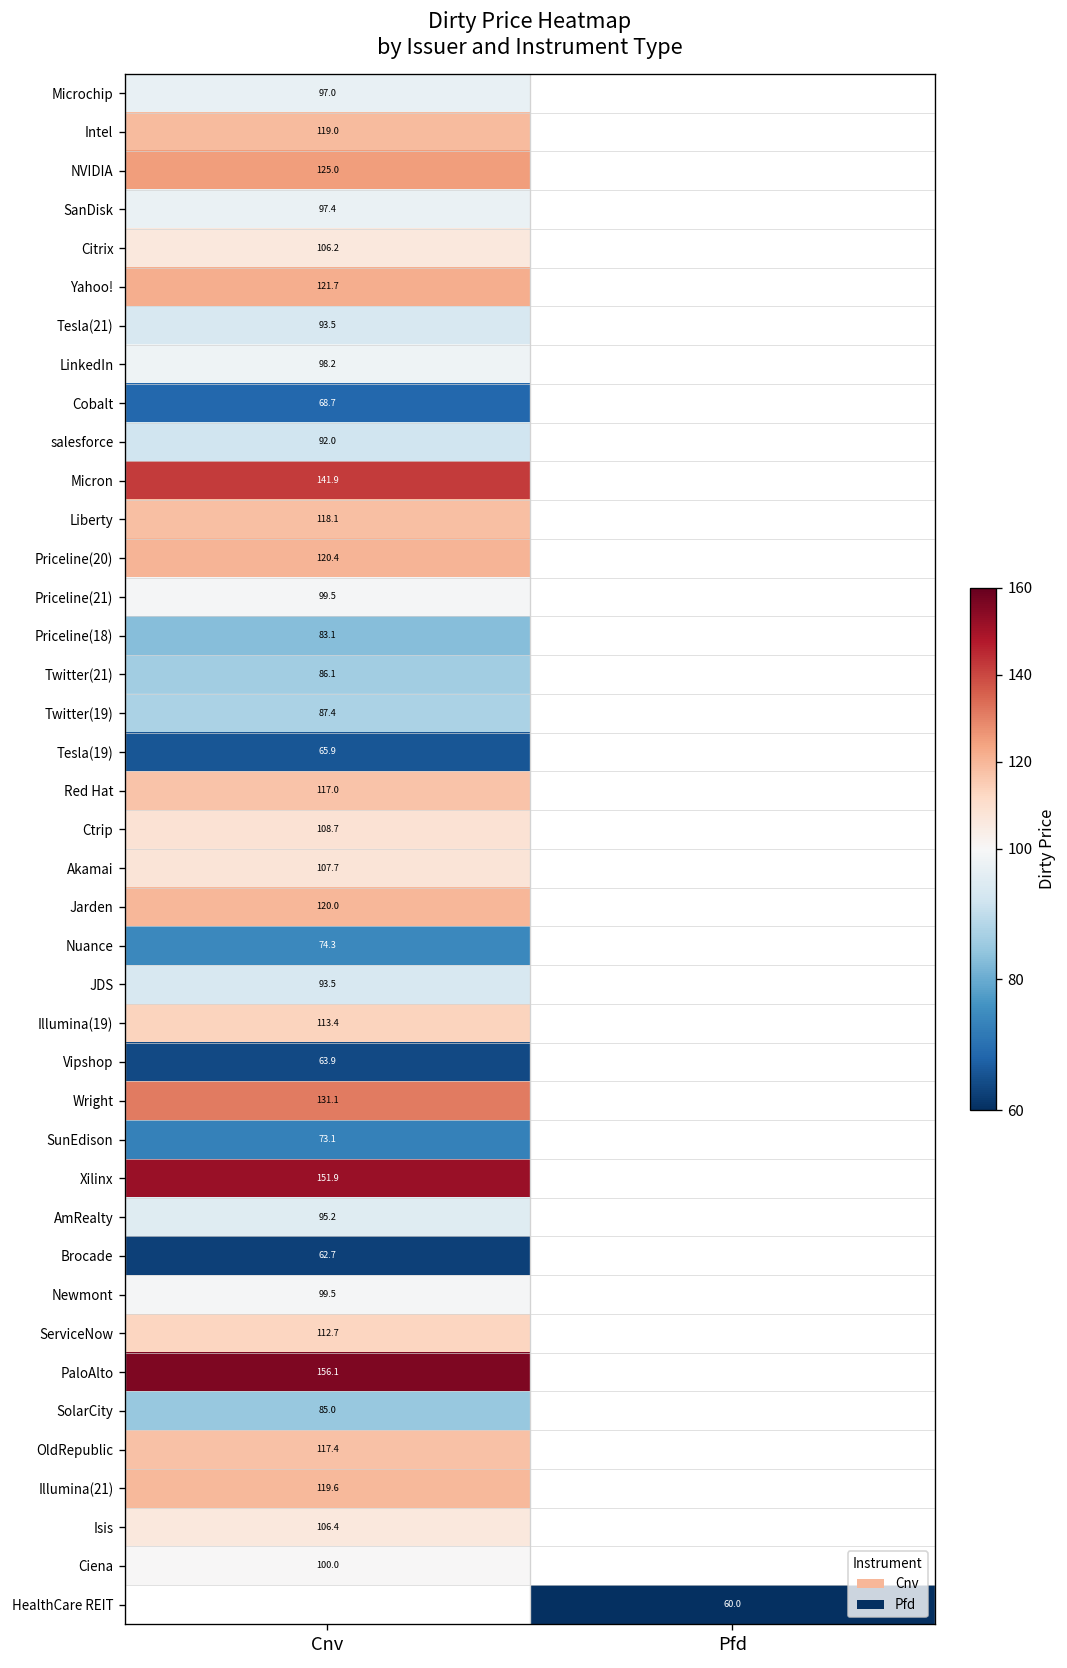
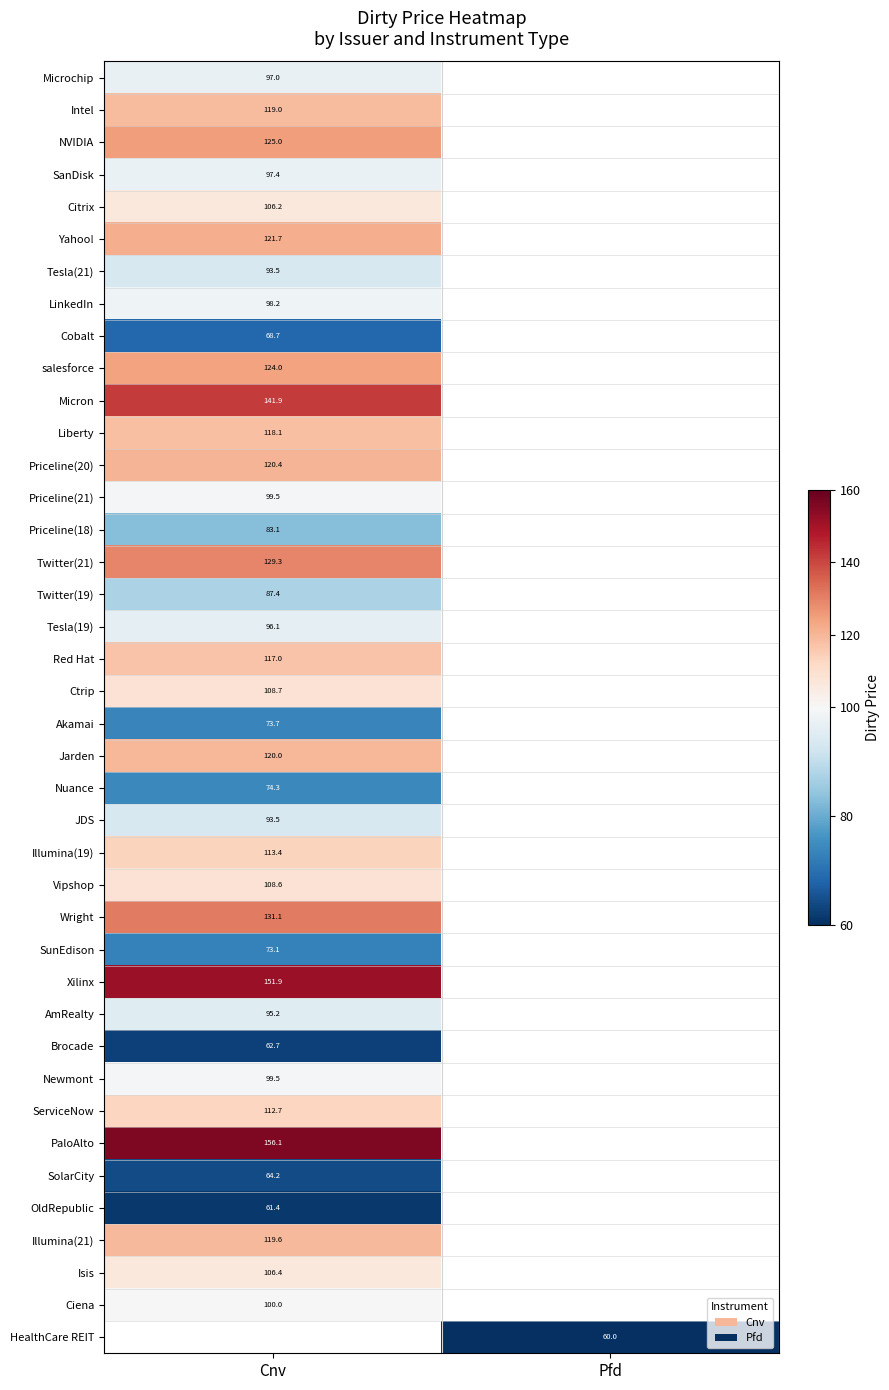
salesforce, Cnv: 92.0 -> 124.0
Twitter(21), Cnv: 86.1 -> 129.3
Tesla(19), Cnv: 65.9 -> 96.1
Akamai, Cnv: 107.7 -> 73.7
Vipshop, Cnv: 63.9 -> 108.6
SolarCity, Cnv: 85.0 -> 64.2
OldRepublic, Cnv: 117.4 -> 61.4
